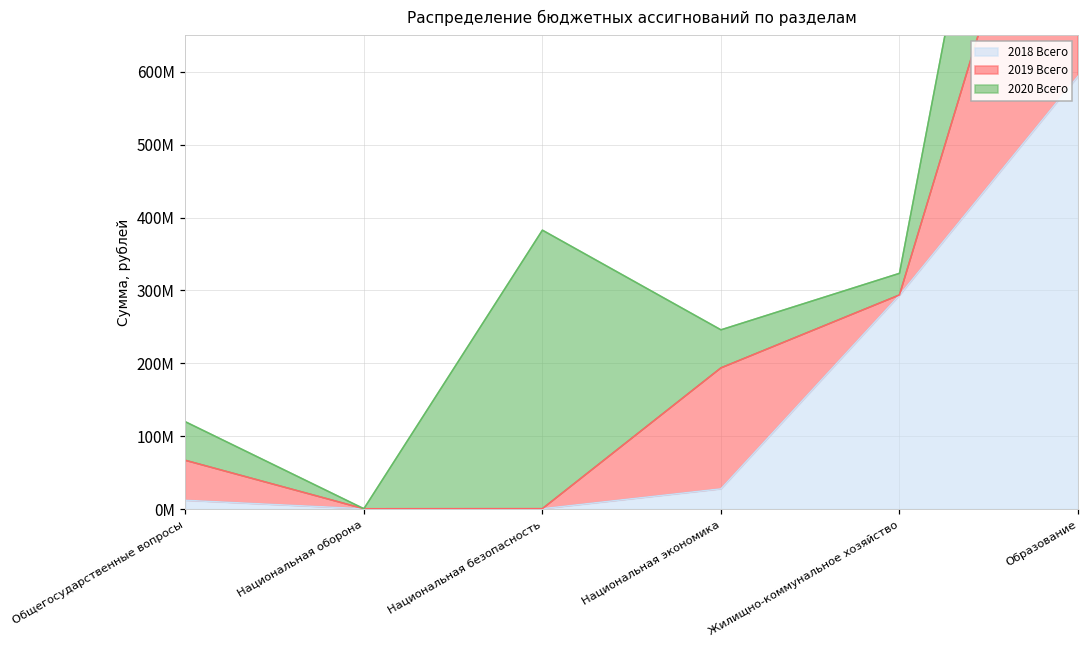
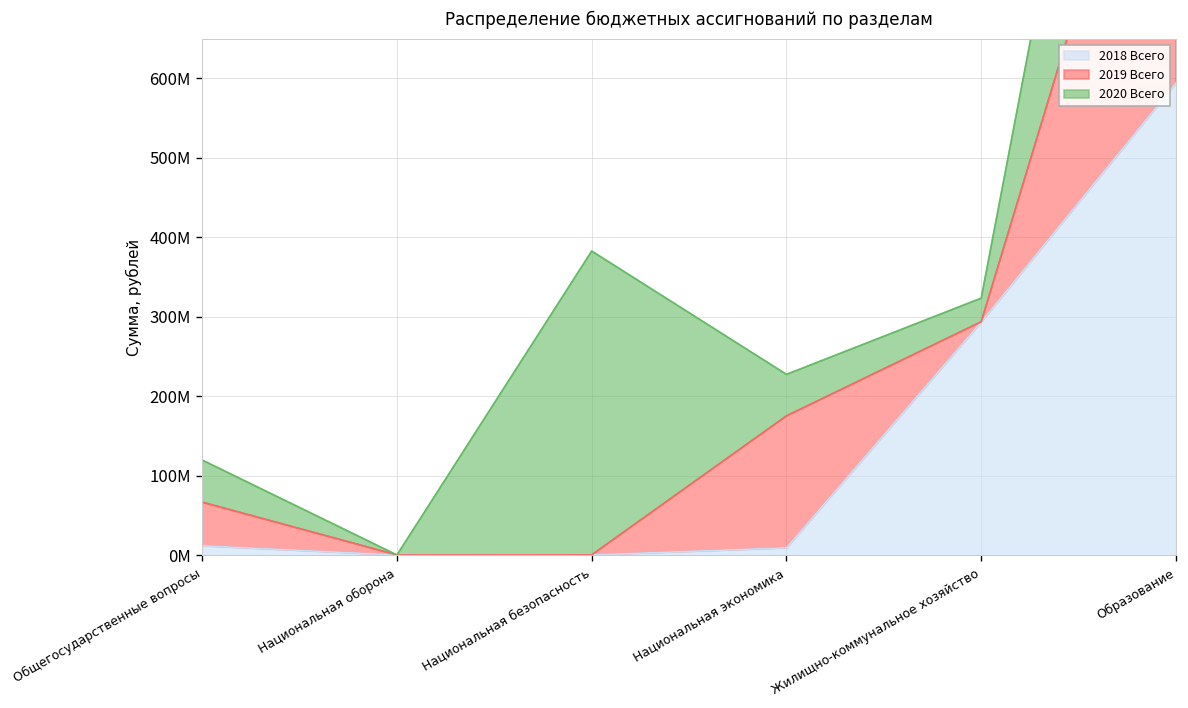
2018 Всего, Национальная экономика: 30000000 -> 10000000
